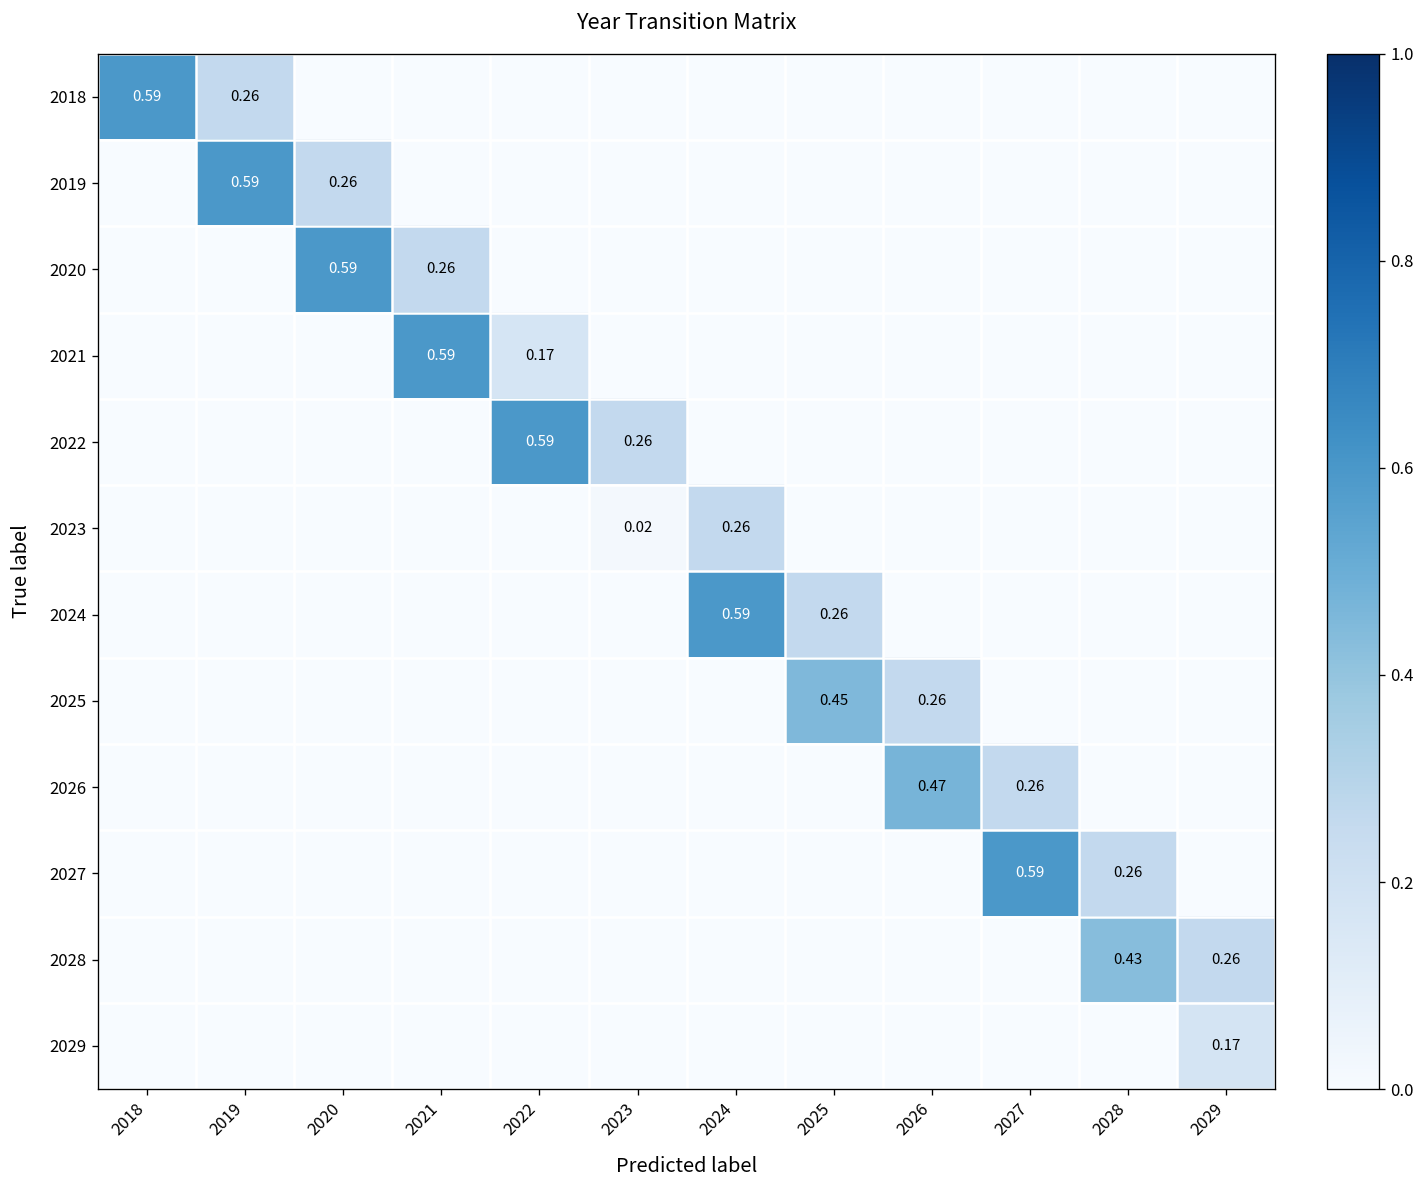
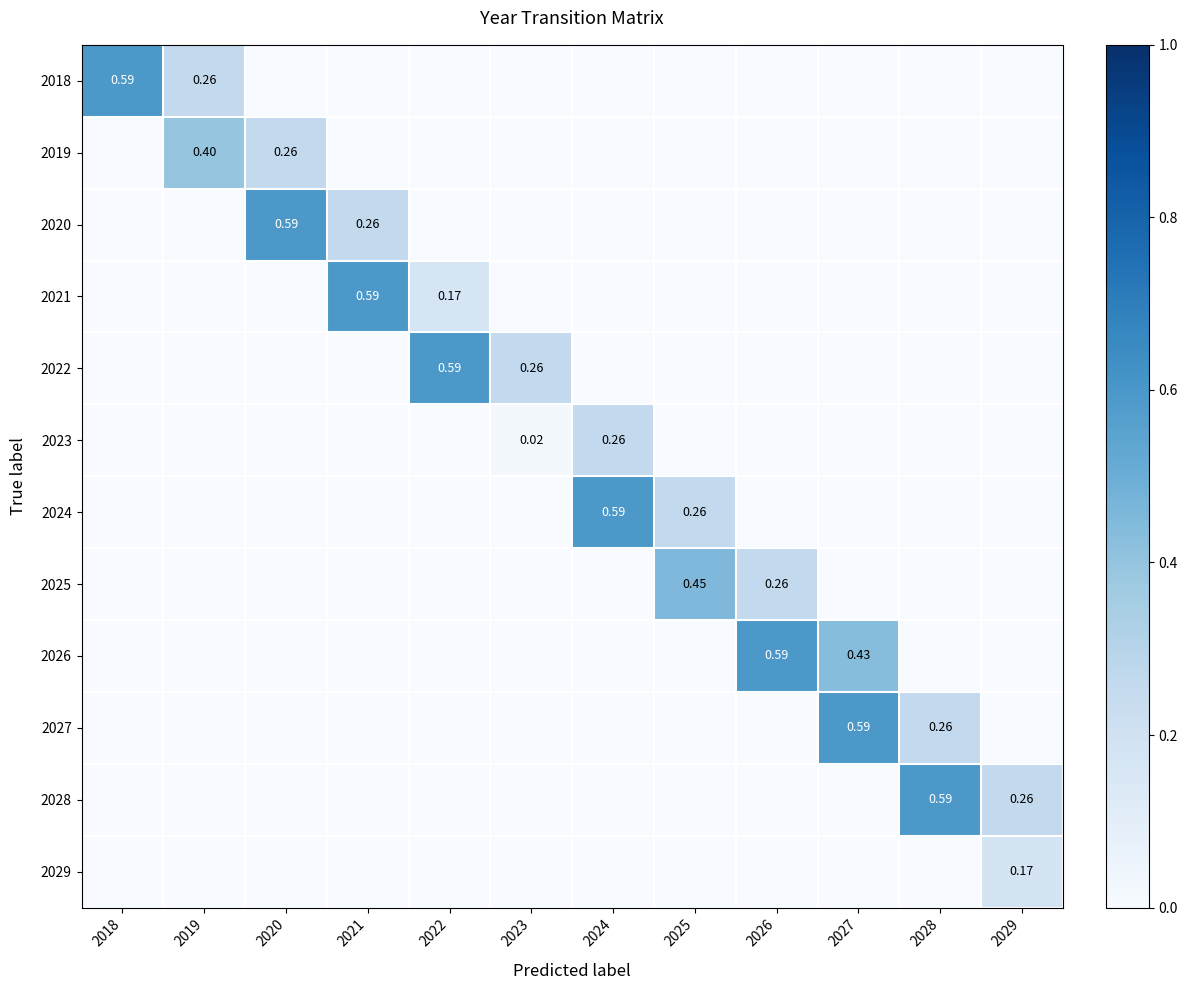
2019, 2019: 0.59 -> 0.40
2026, 2026: 0.47 -> 0.59
2026, 2027: 0.26 -> 0.43
2028, 2028: 0.43 -> 0.59
